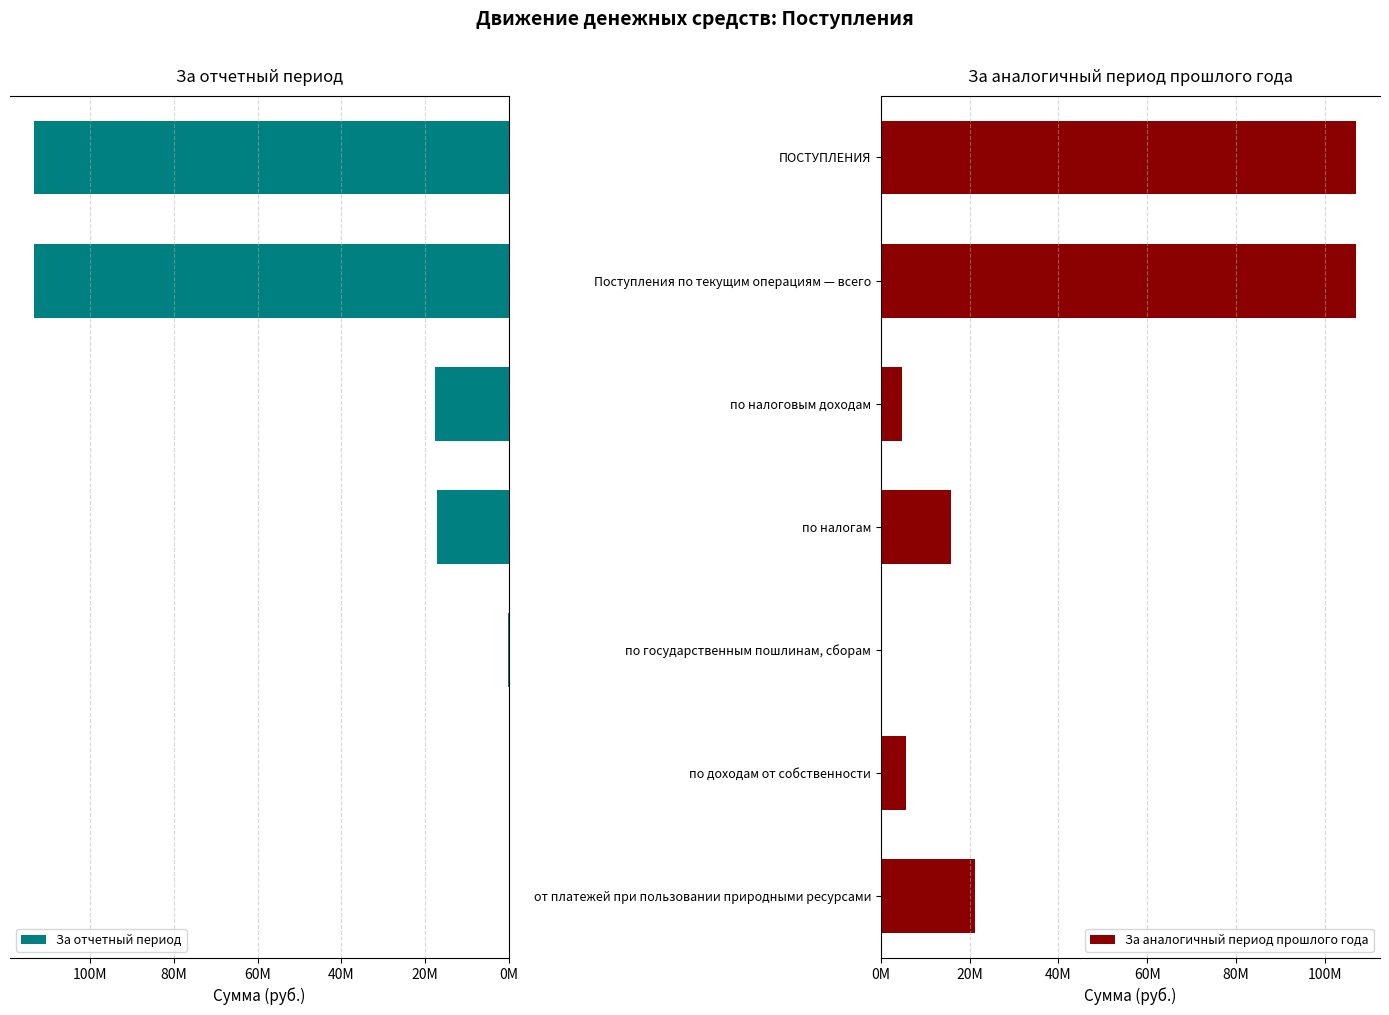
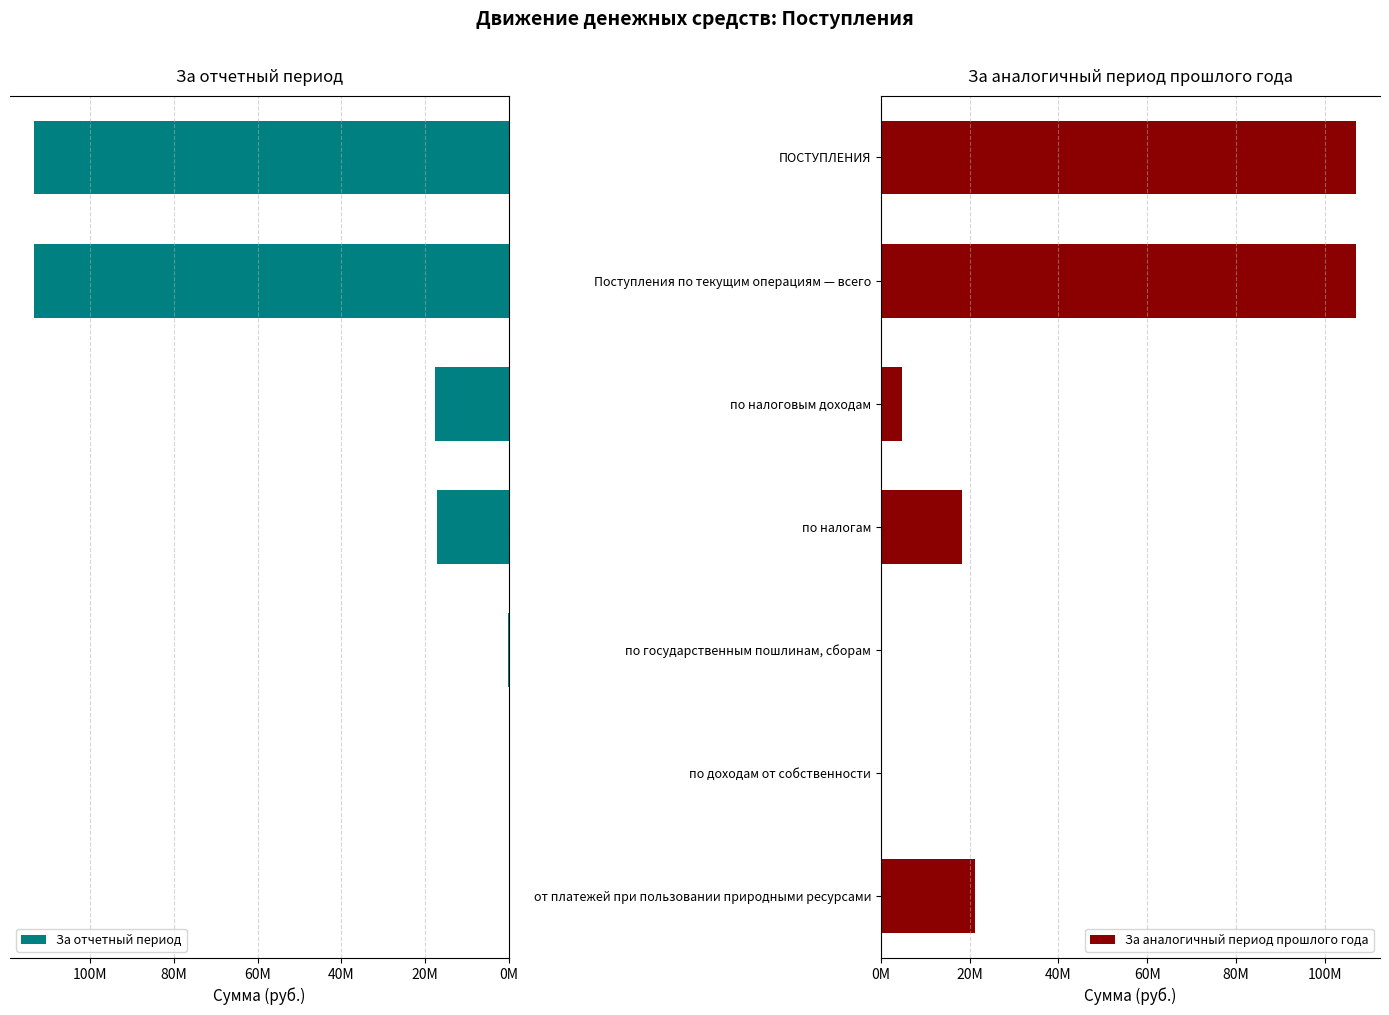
За аналогичный период прошлого года, по налогам: 16000000 -> 18000000
За аналогичный период прошлого года, по доходам от собственности: 6000000 -> 0
